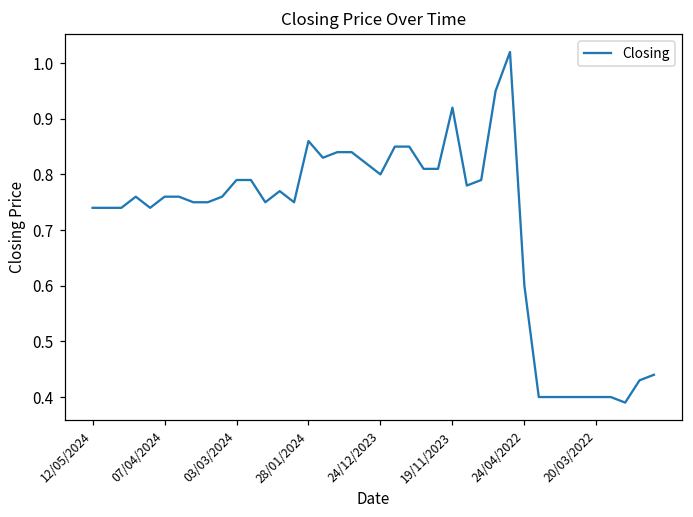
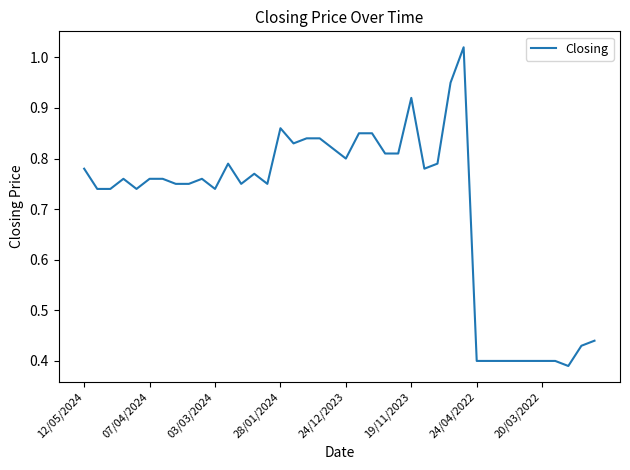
12/05/2024: 0.74 -> 0.78
03/03/2024: 0.79 -> 0.74
24/04/2022: 0.6 -> 0.4
